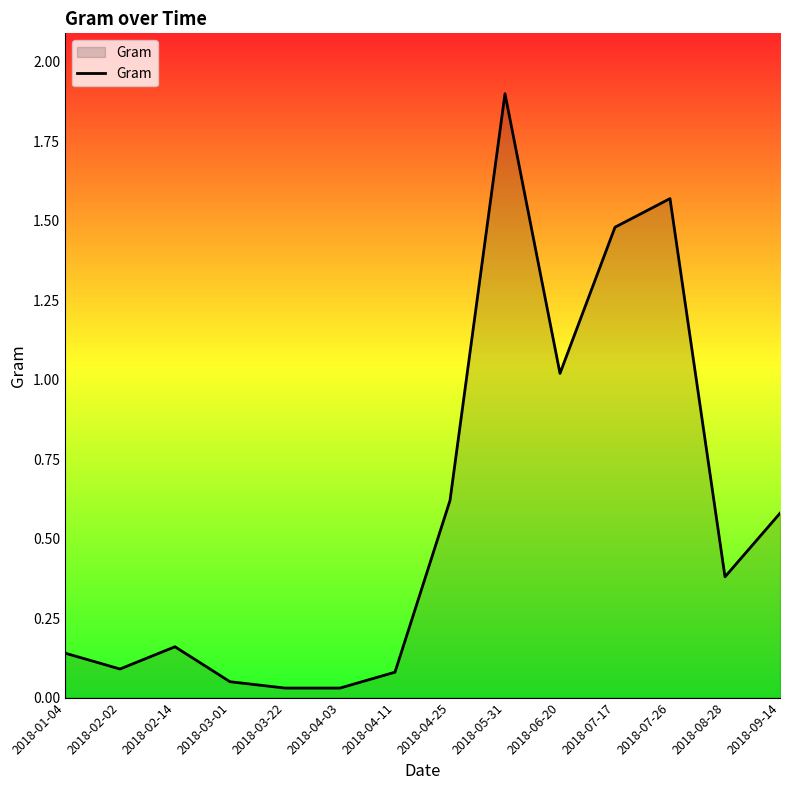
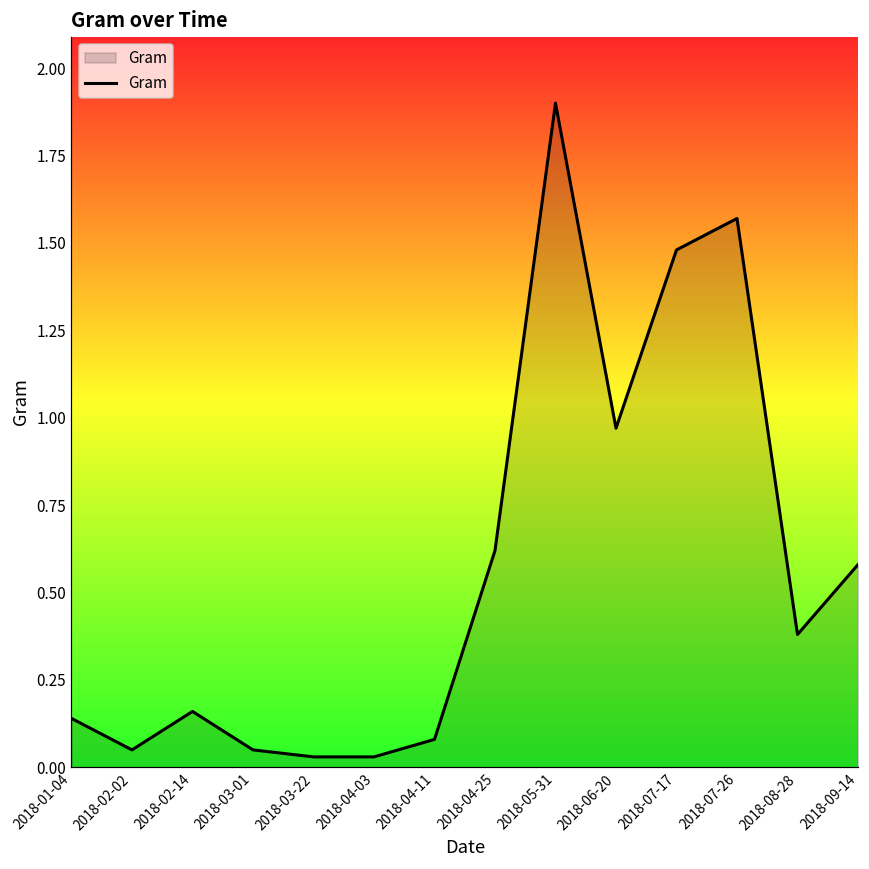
2018-02-02: 0.09 -> 0.05
2018-06-20: 1.02 -> 0.97
